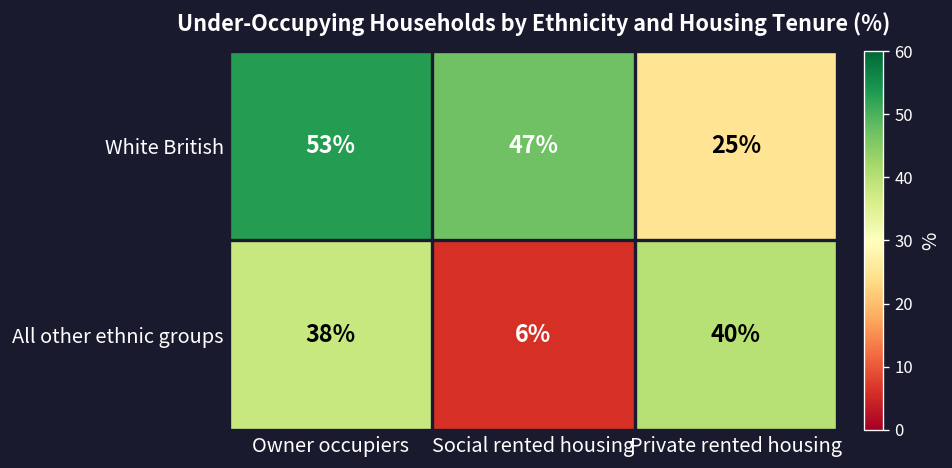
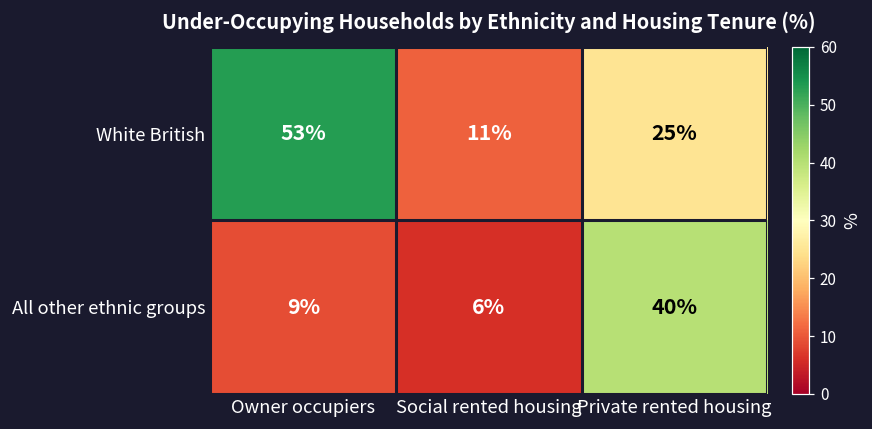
White British, Social rented housing: 47% -> 11%
All other ethnic groups, Owner occupiers: 38% -> 9%
